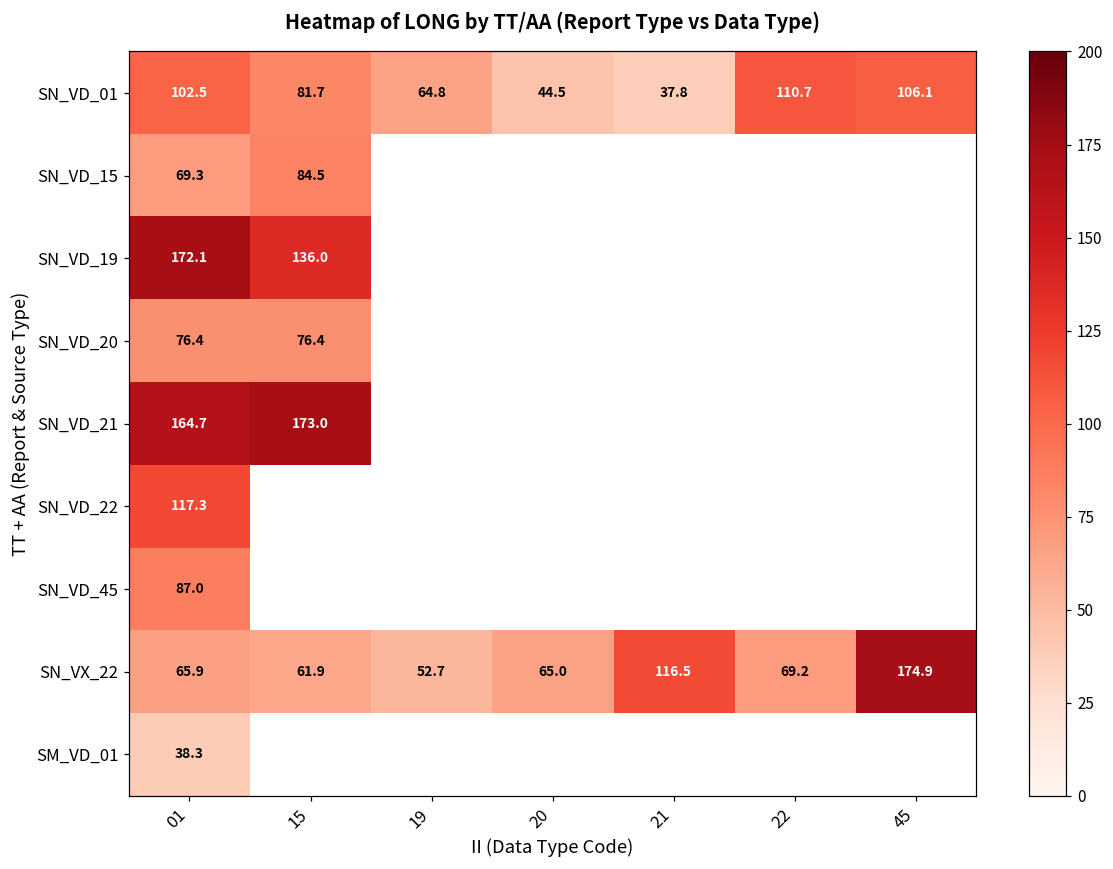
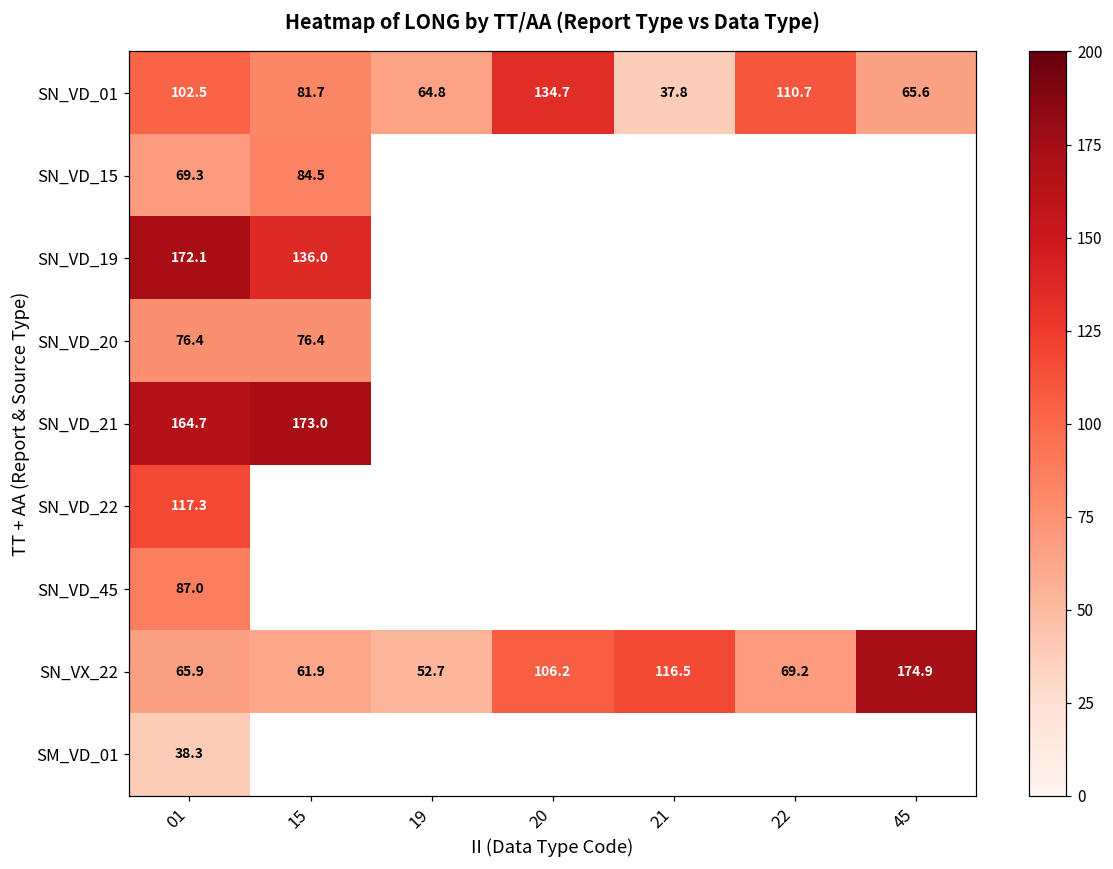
SN_VD_01, 20: 44.5 -> 134.7
SN_VD_01, 45: 106.1 -> 65.6
SN_VX_22, 20: 65.0 -> 106.2
